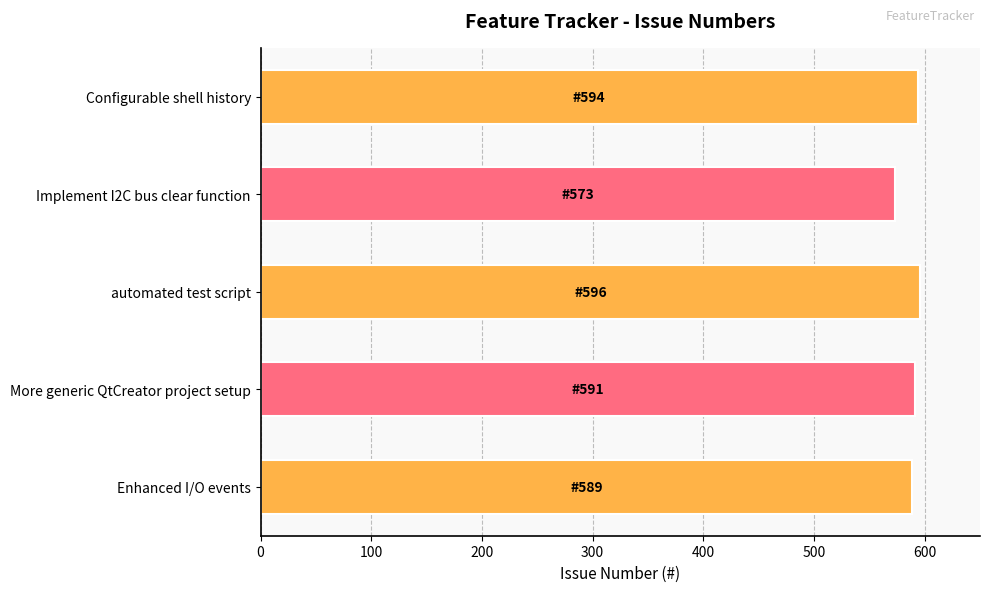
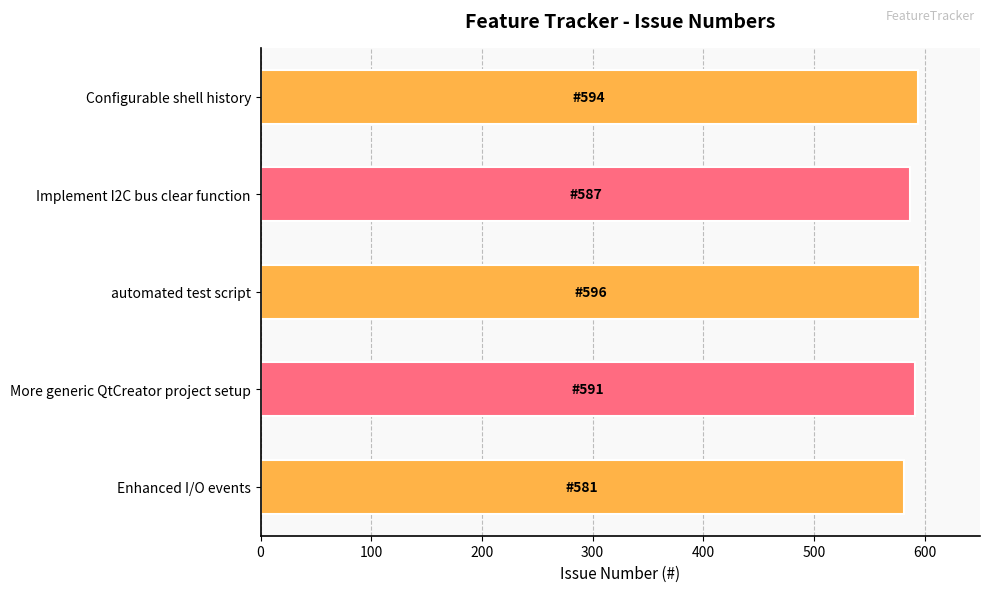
Implement I2C bus clear function: 573 -> 587
Enhanced I/O events: 589 -> 581
